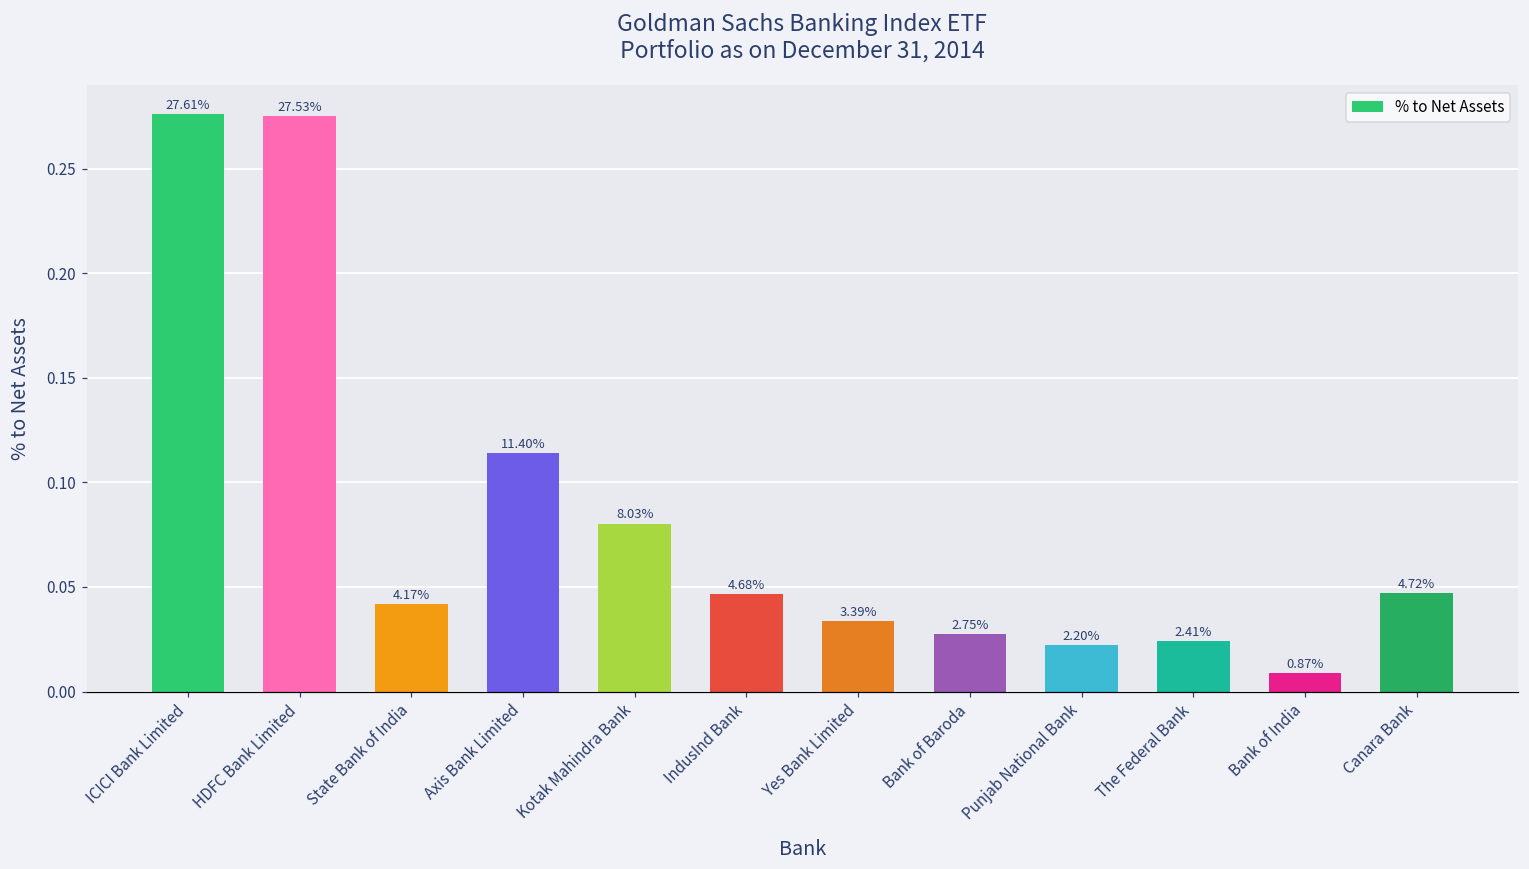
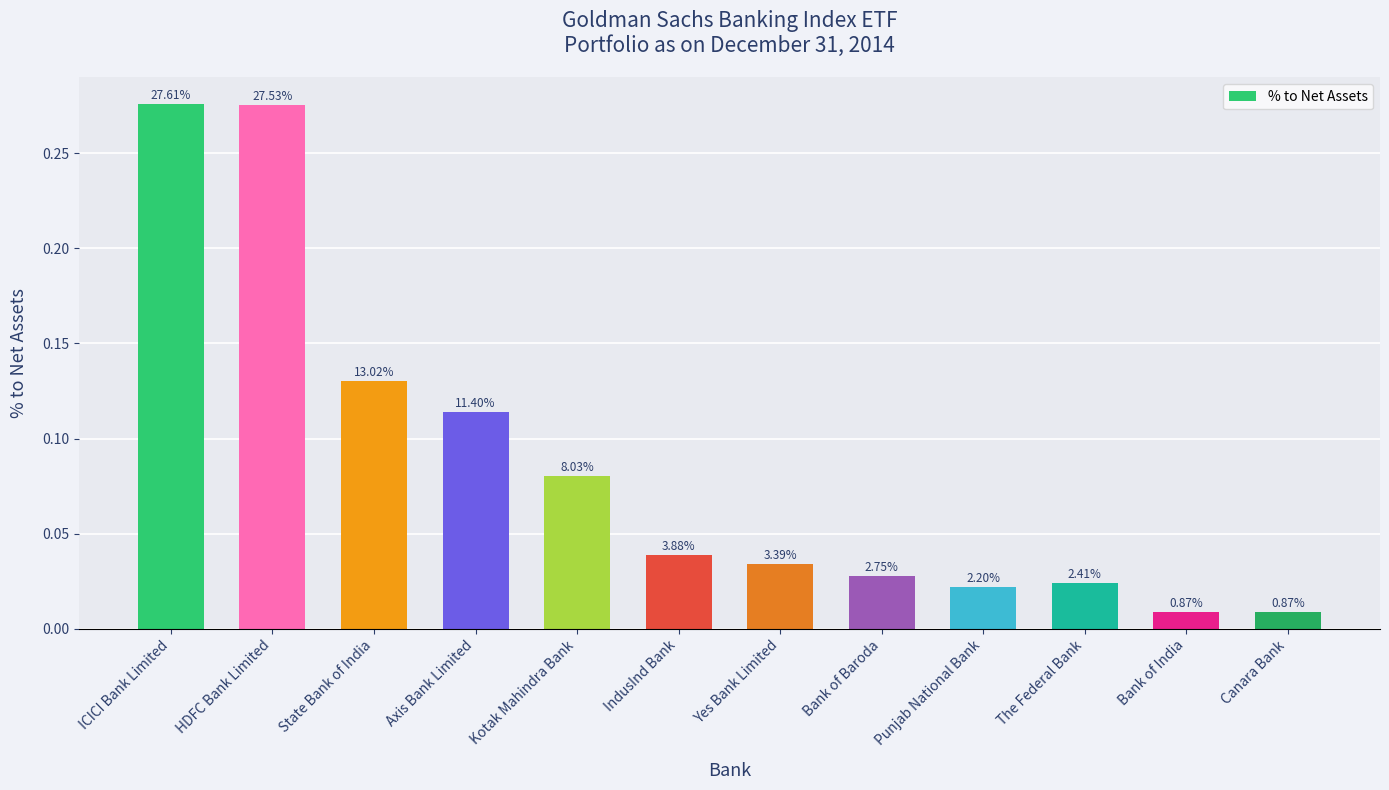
State Bank of India: 4.17% -> 13.02%
IndusInd Bank: 4.68% -> 3.88%
Canara Bank: 4.72% -> 0.87%
